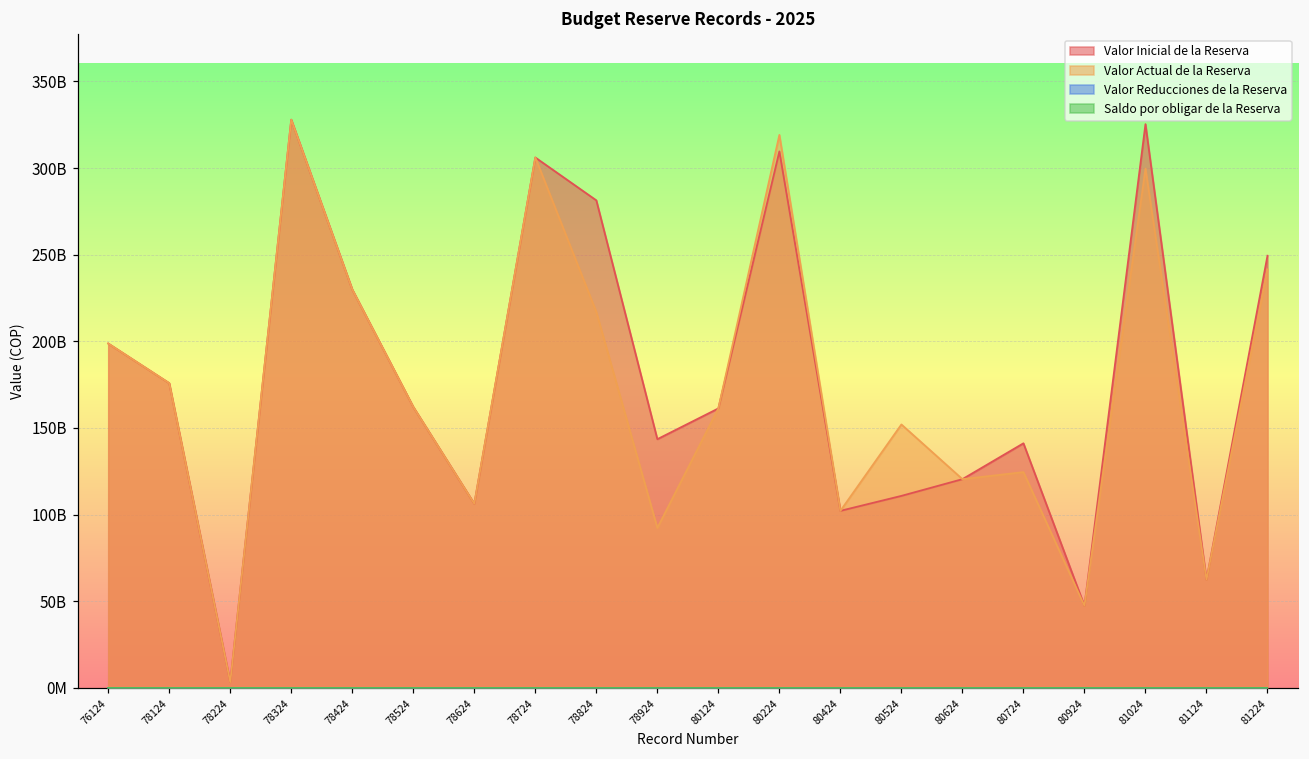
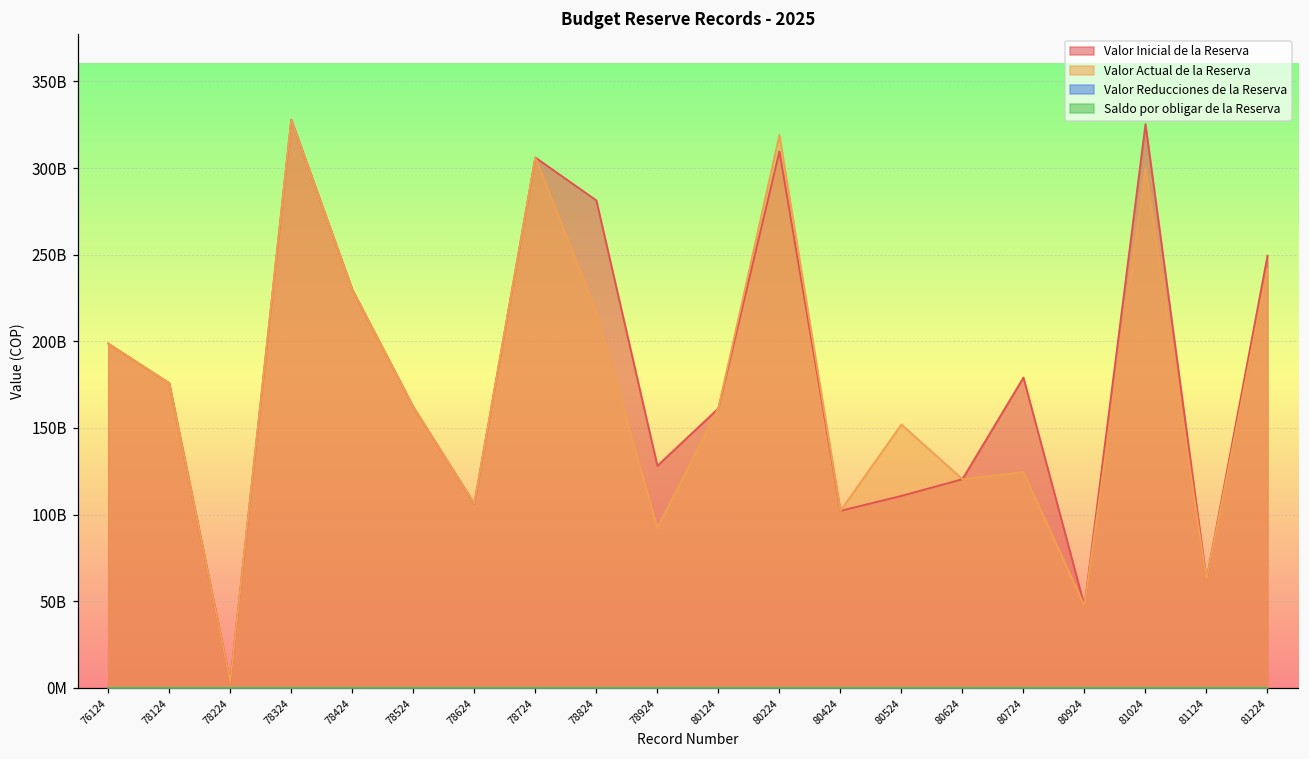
Valor Inicial de la Reserva, 78924: 144000000000 -> 128000000000
Valor Inicial de la Reserva, 80724: 141000000000 -> 179000000000
